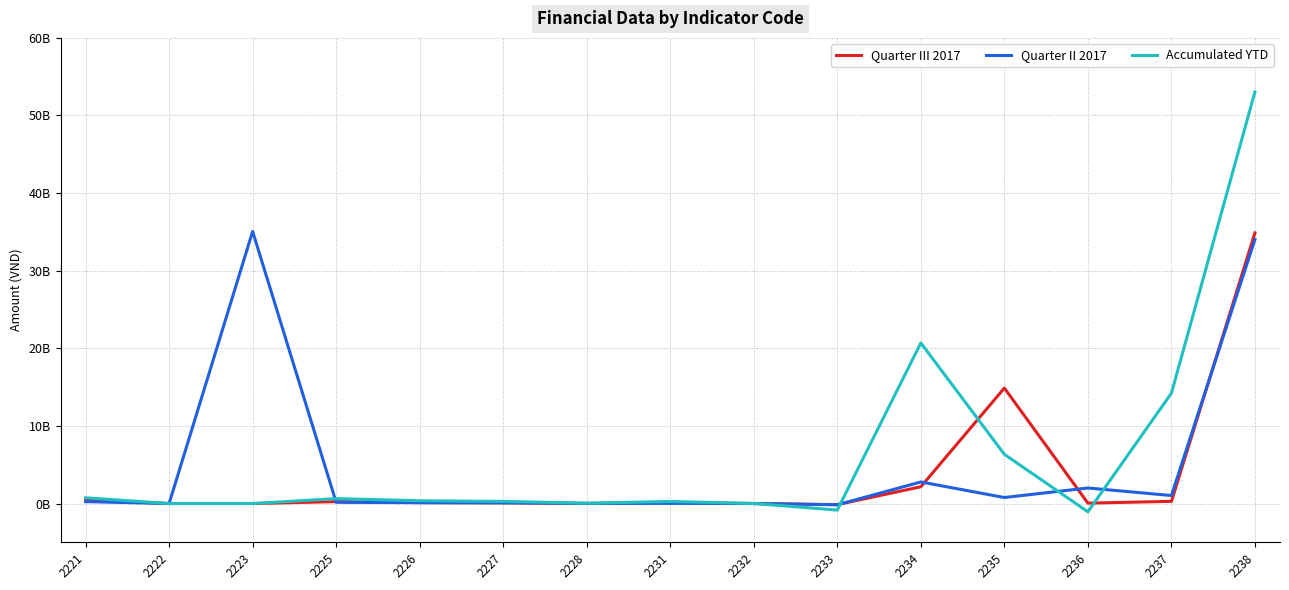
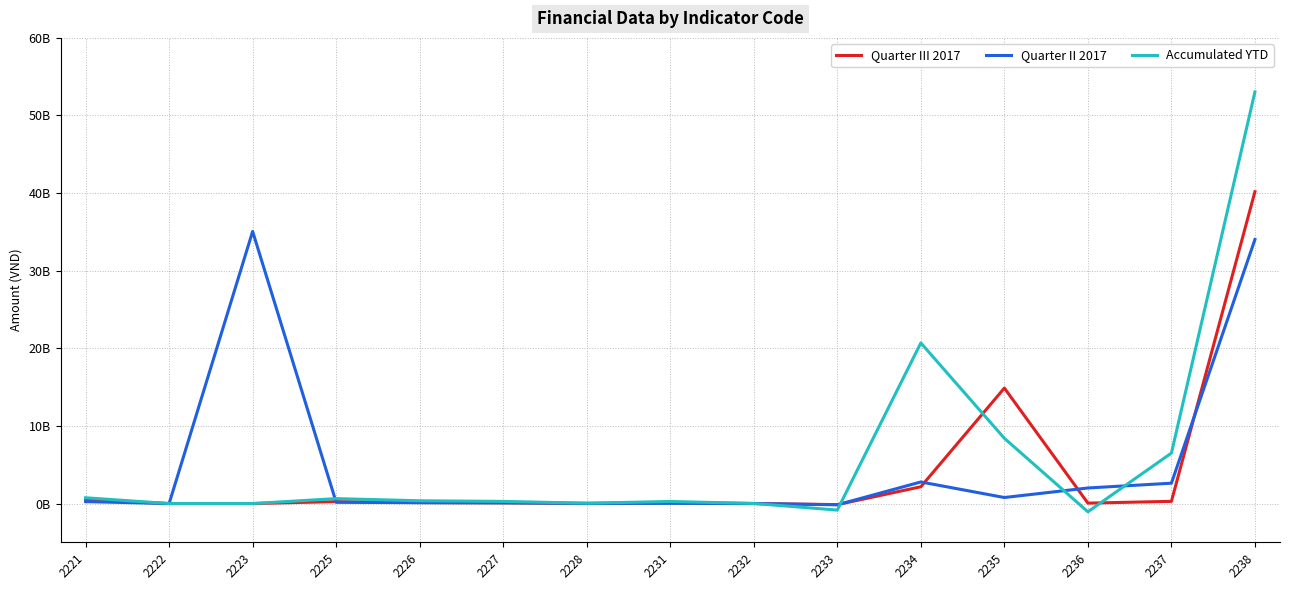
Accumulated YTD, 2235: 6000000000 -> 8000000000
Quarter II 2017, 2237: 1000000000 -> 3000000000
Accumulated YTD, 2237: 14000000000 -> 7000000000
Quarter III 2017, 2238: 35000000000 -> 40000000000
